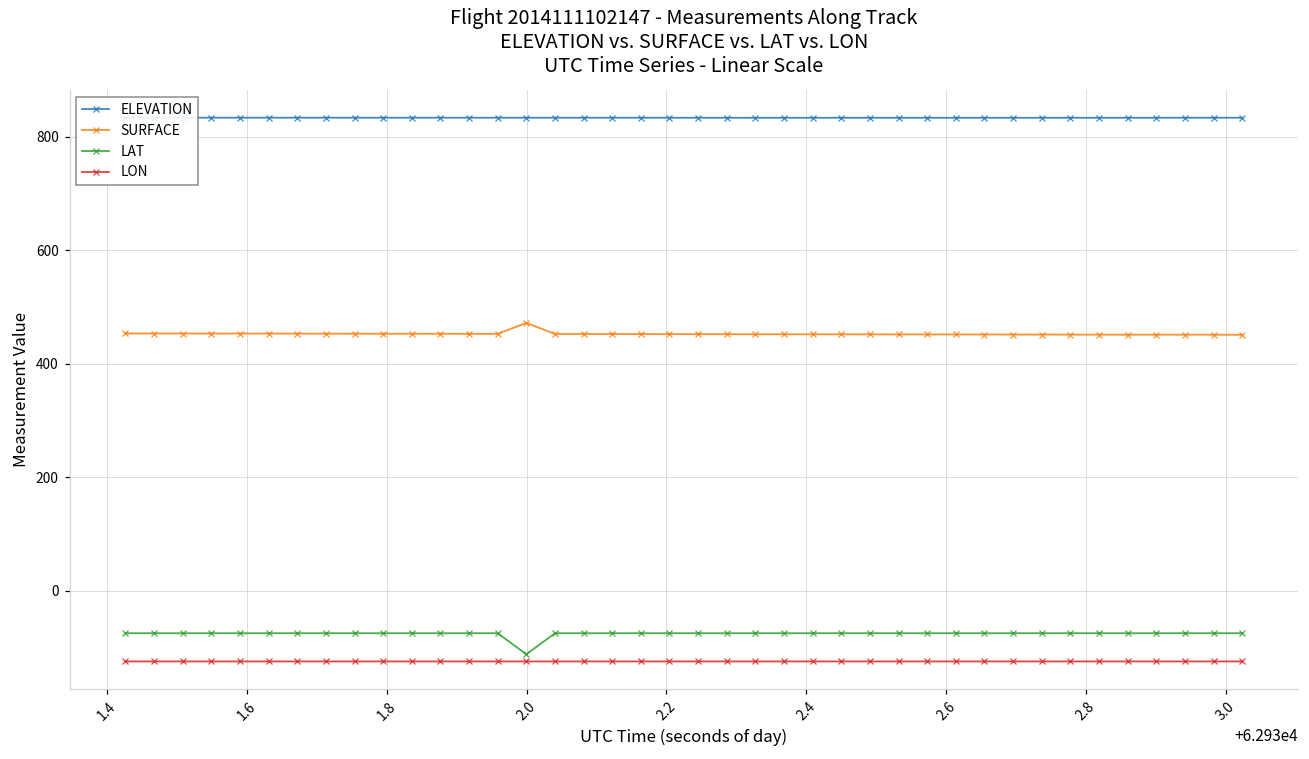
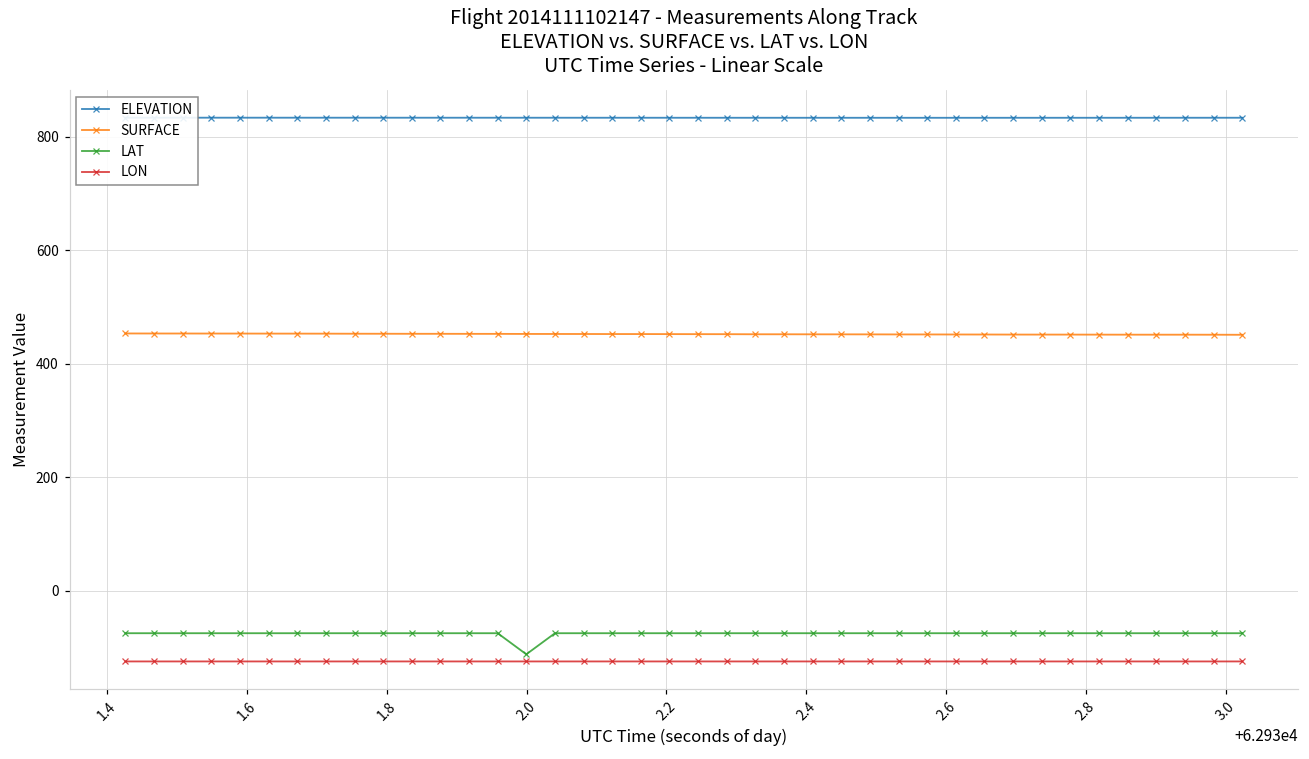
SURFACE, 2.0: 470 -> 450
